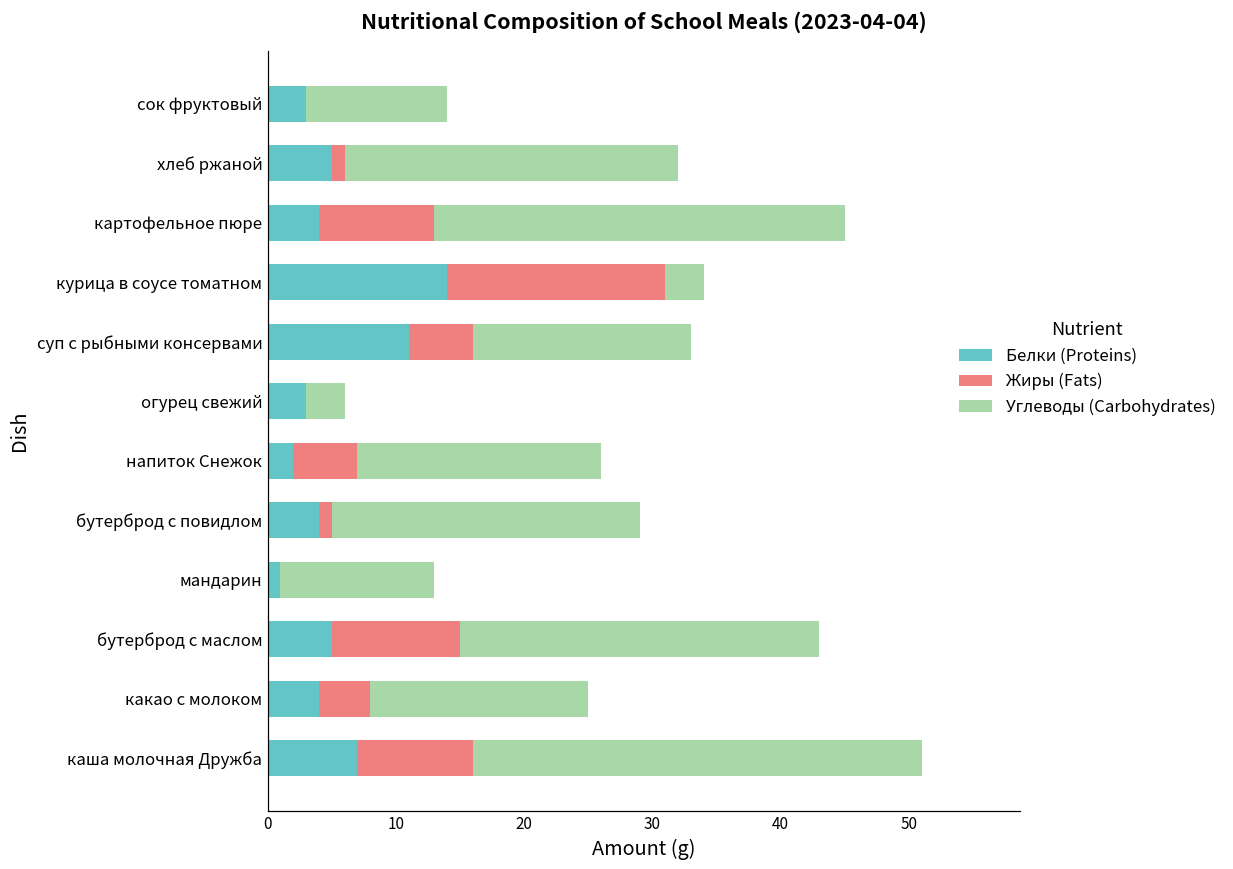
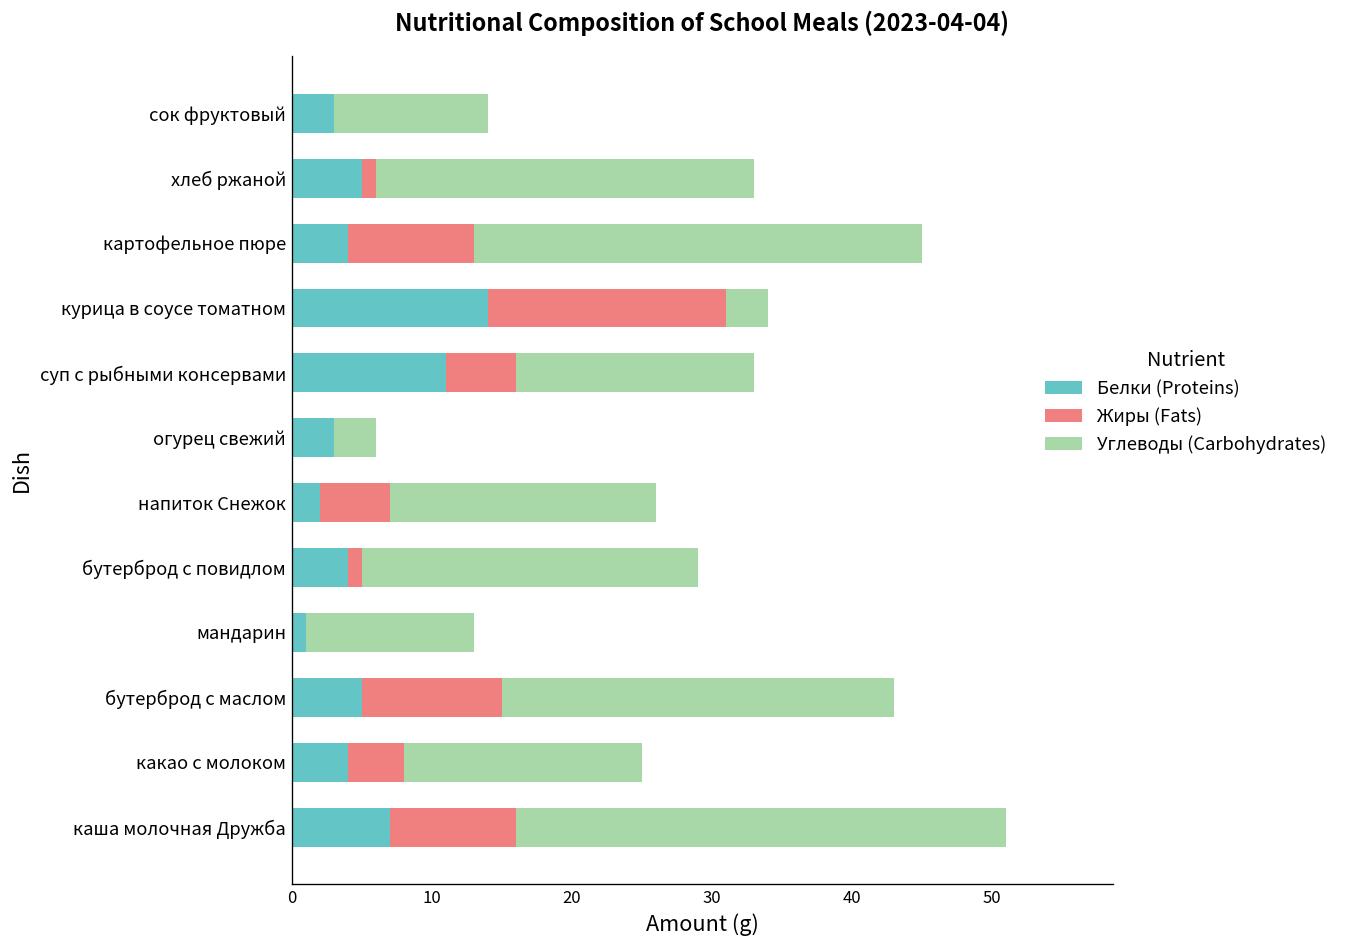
Углеводы (Carbohydrates), хлеб ржаной: 26 -> 27
